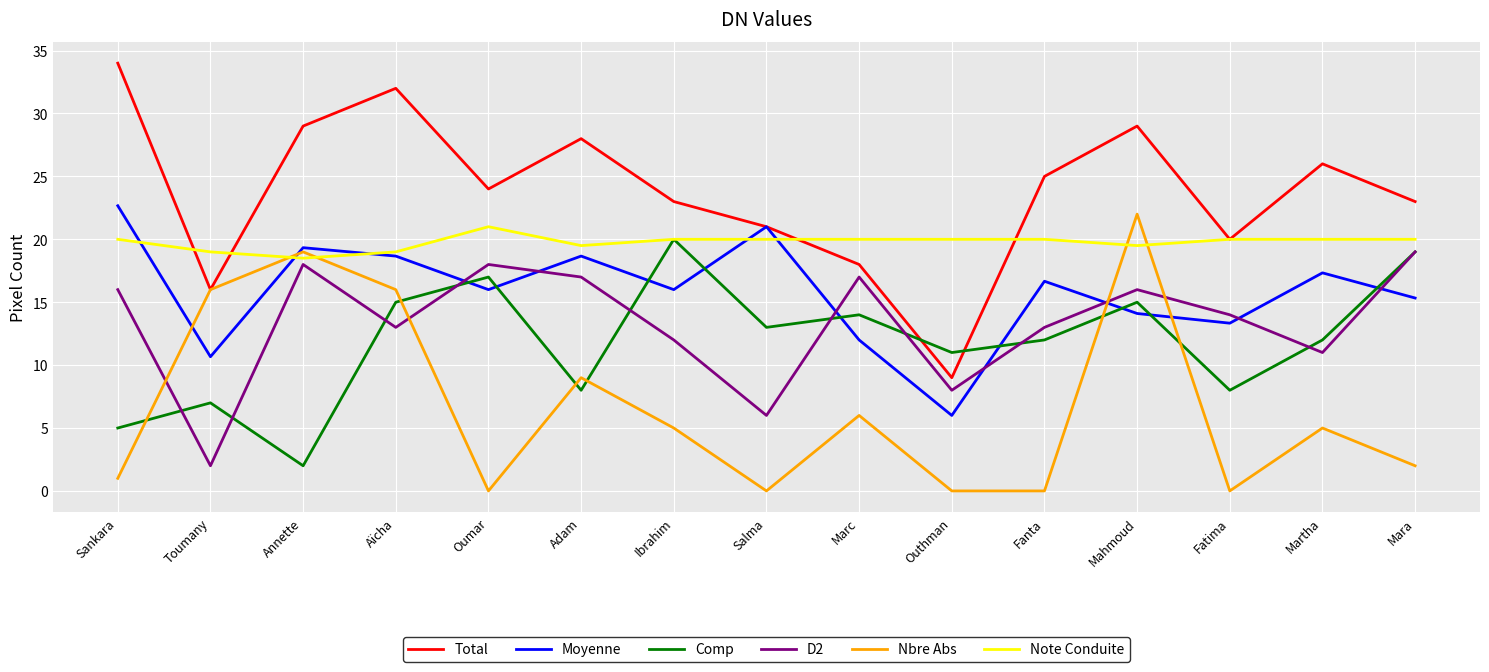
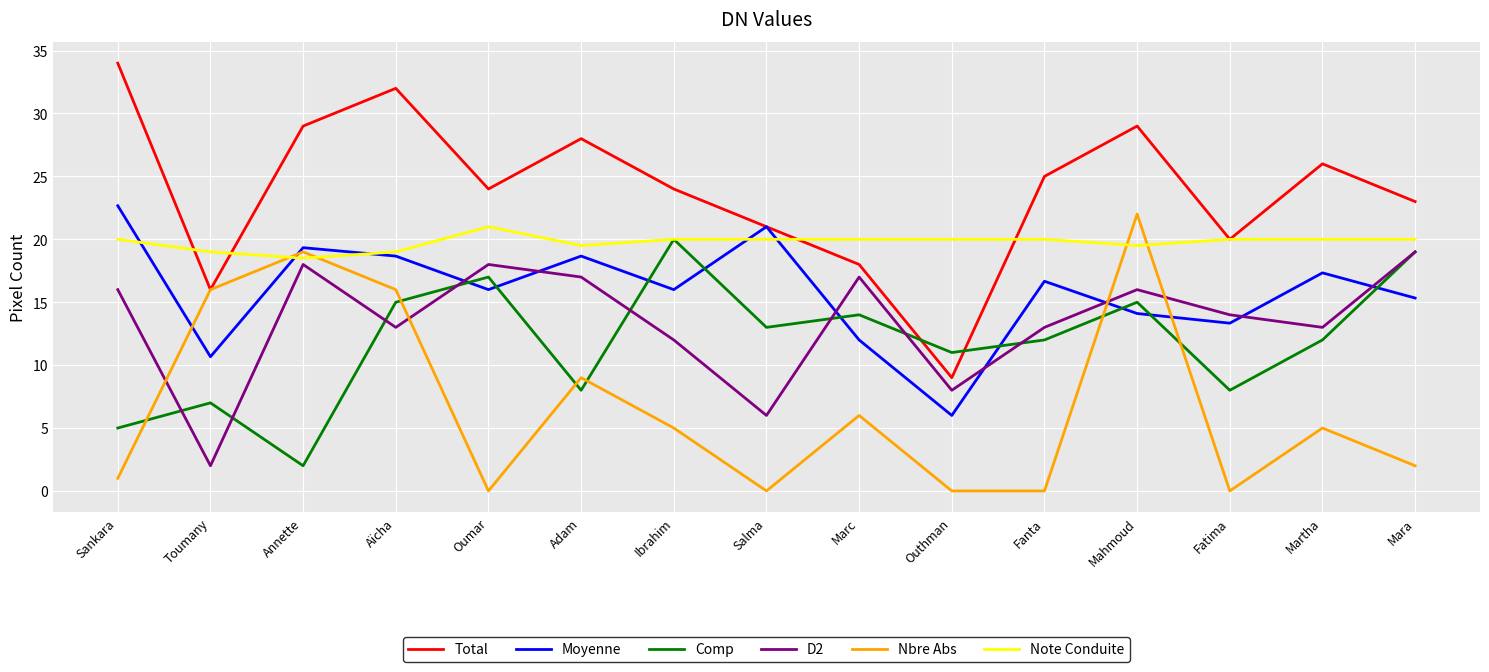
Total, Ibrahim: 23 -> 24
D2, Martha: 11 -> 13
